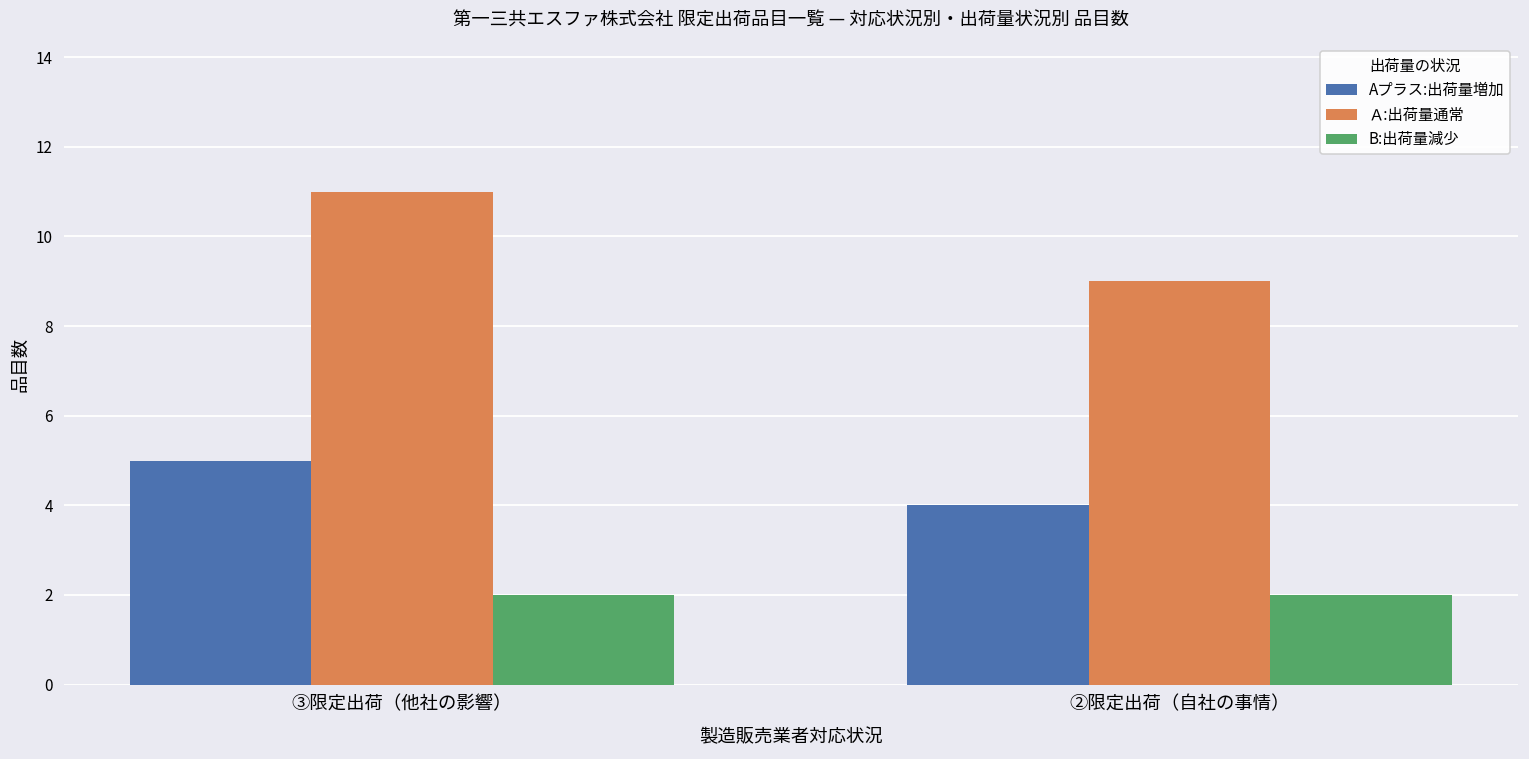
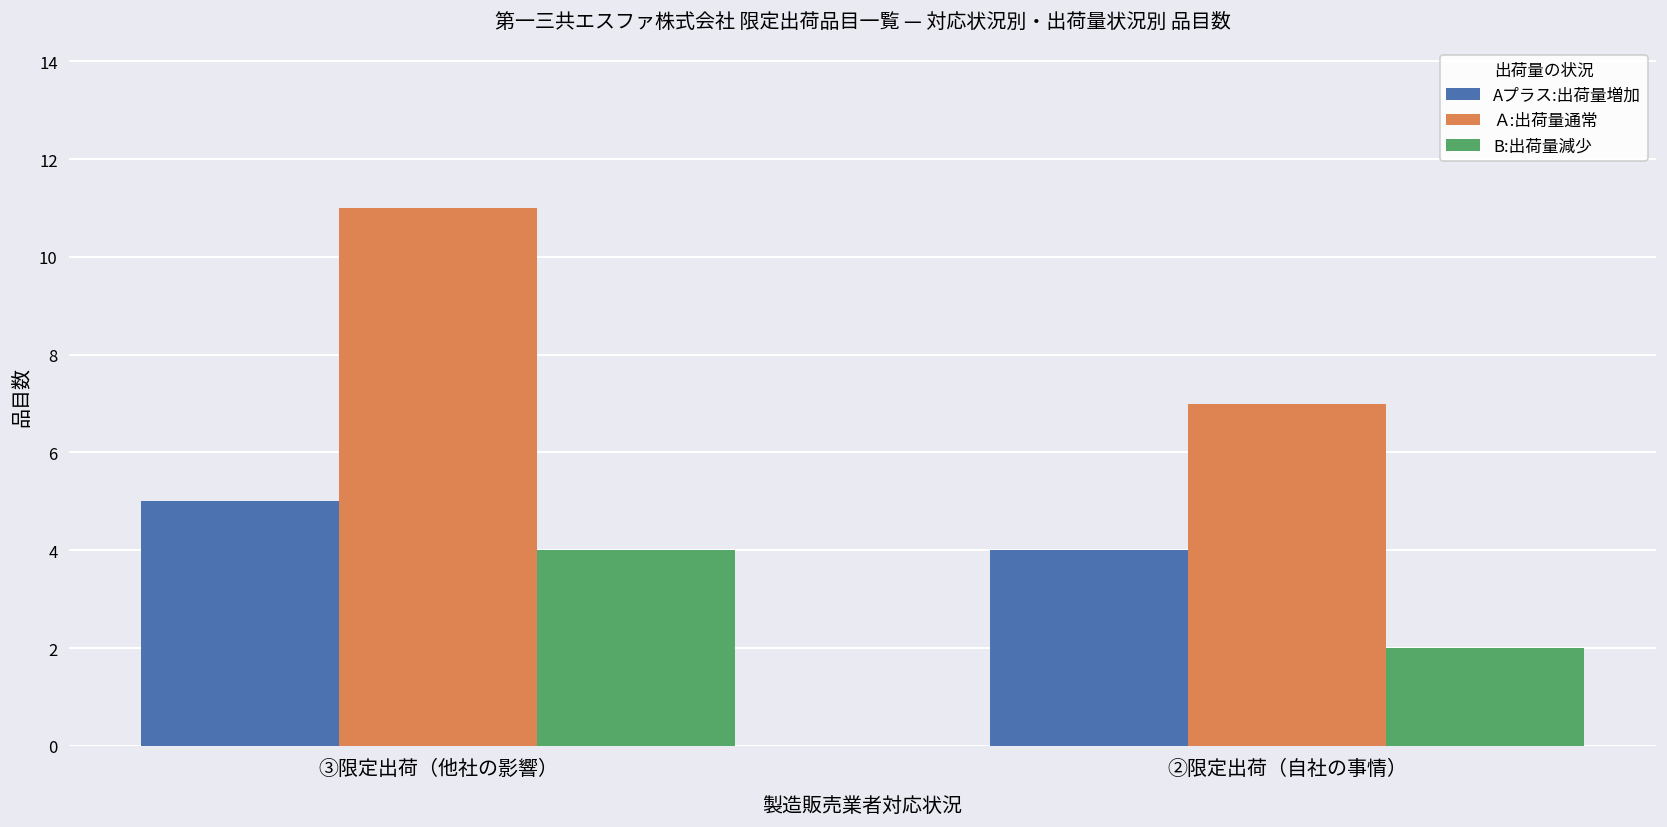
B:出荷量減少, ③限定出荷（他社の影響）: 2 -> 4
Ａ:出荷量通常, ②限定出荷（自社の事情）: 9 -> 7
